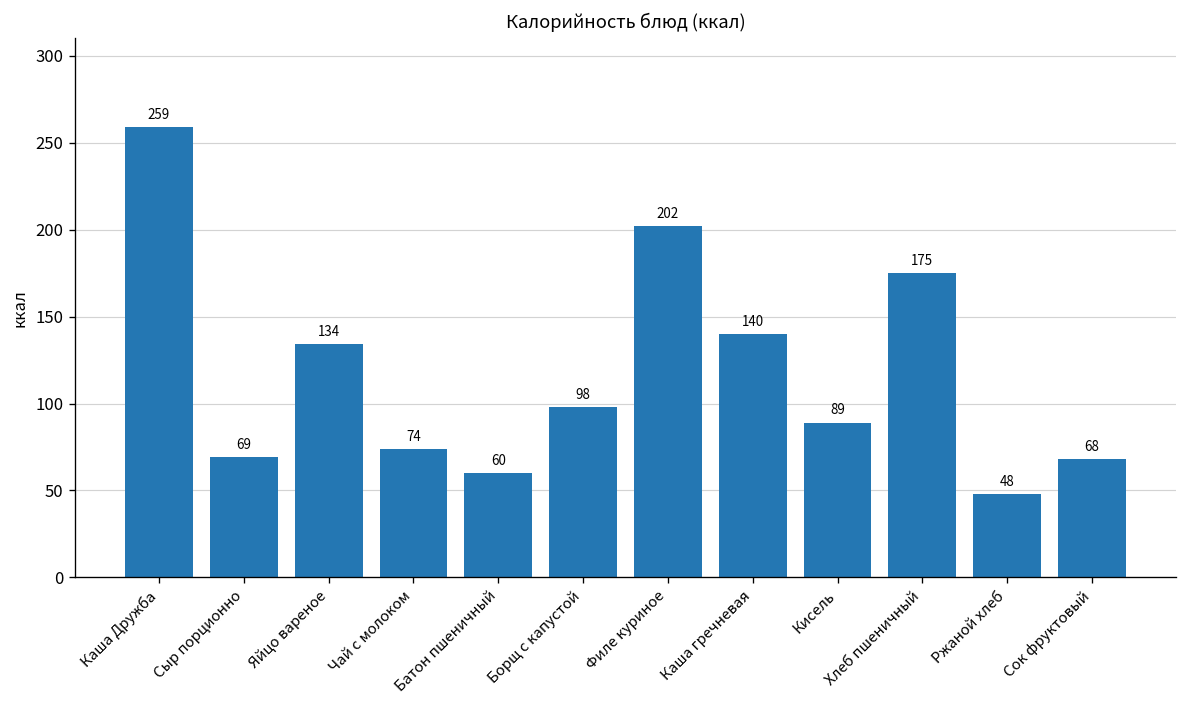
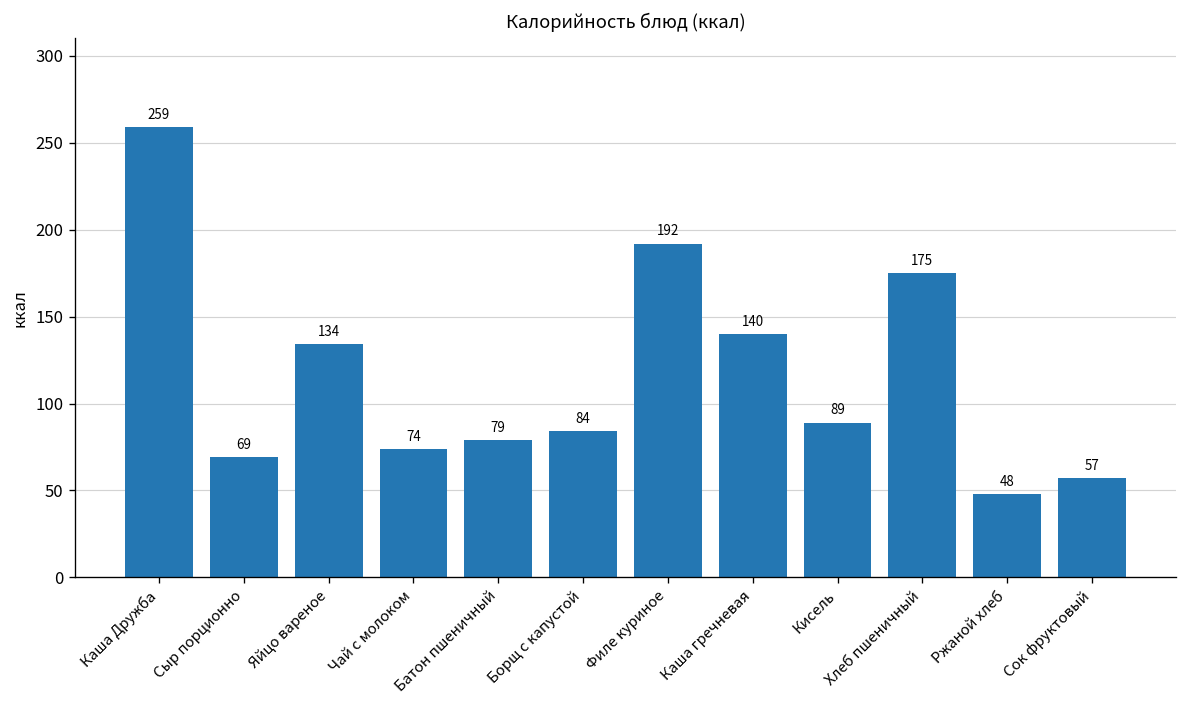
Батон пшеничный: 60 -> 79
Борщ с капустой: 98 -> 84
Филе куриное: 202 -> 192
Сок фруктовый: 68 -> 57
